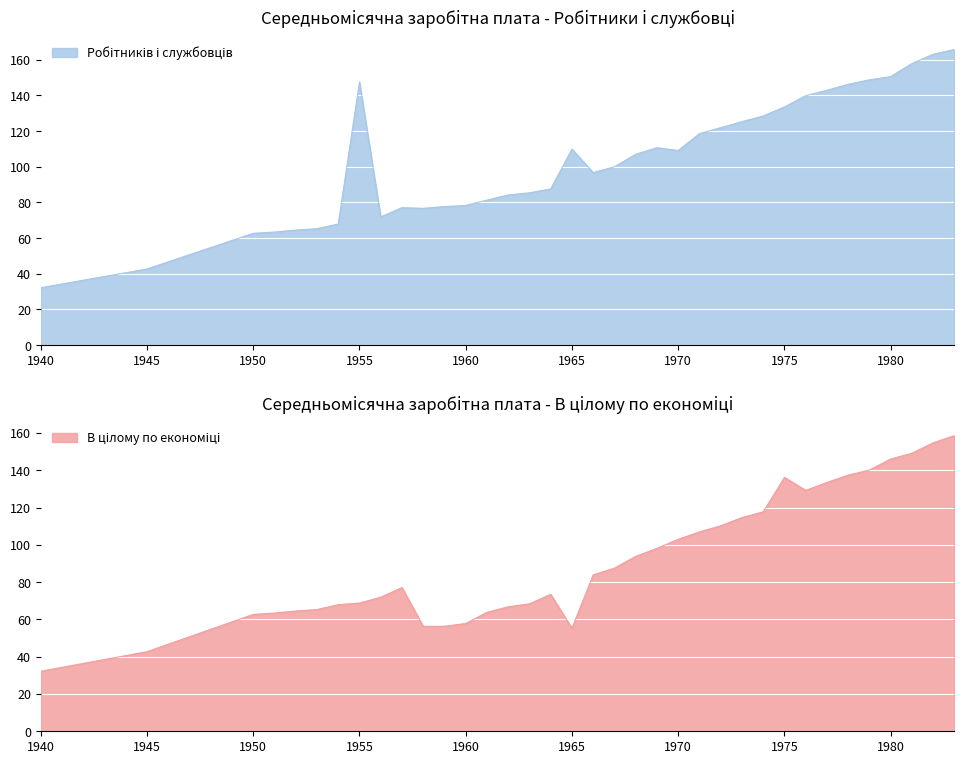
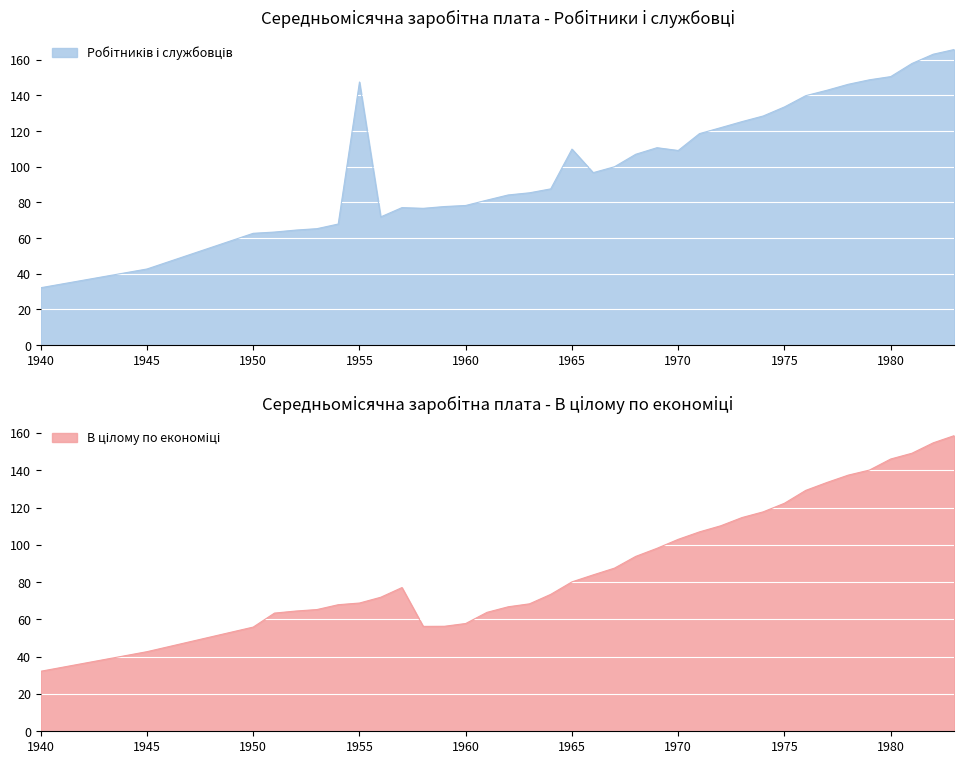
Середньомісячна заробітна плата - В цілому по економіці, 1950: 63 -> 56
Середньомісячна заробітна плата - В цілому по економіці, 1965: 55 -> 80
Середньомісячна заробітна плата - В цілому по економіці, 1975: 136 -> 122
